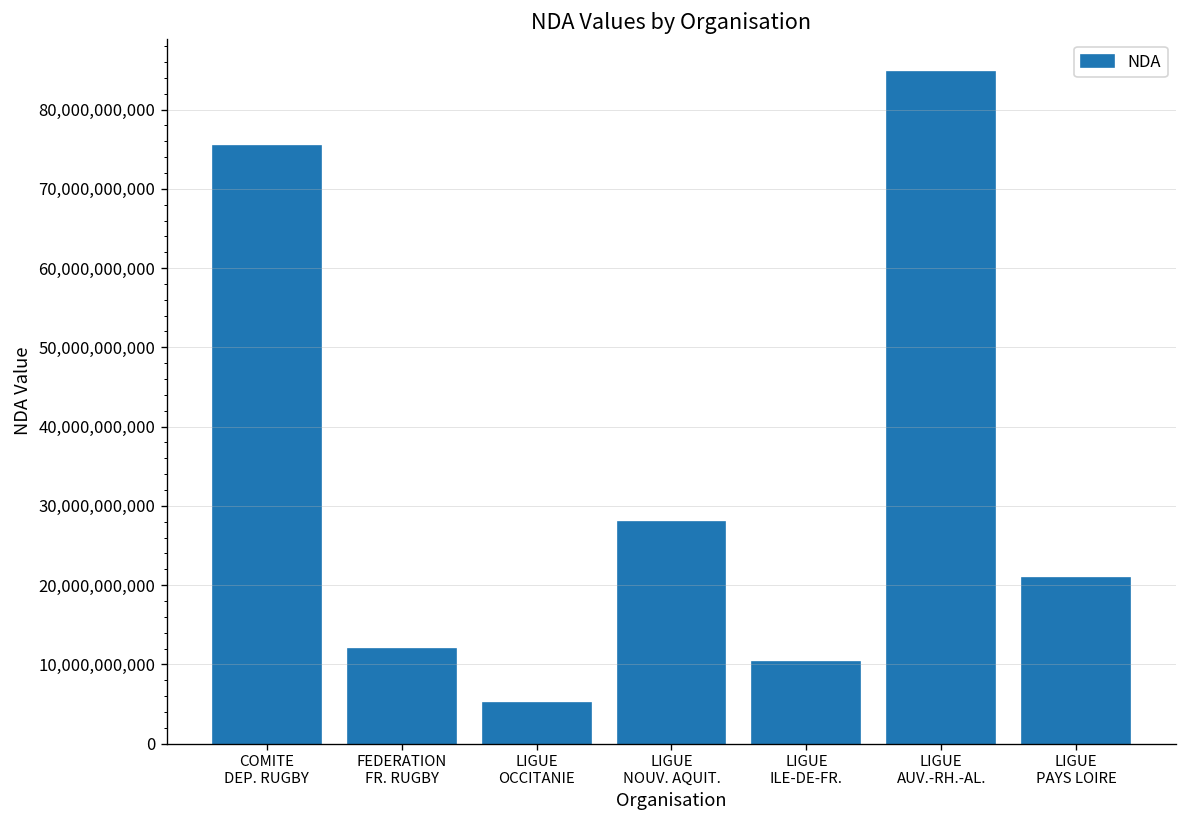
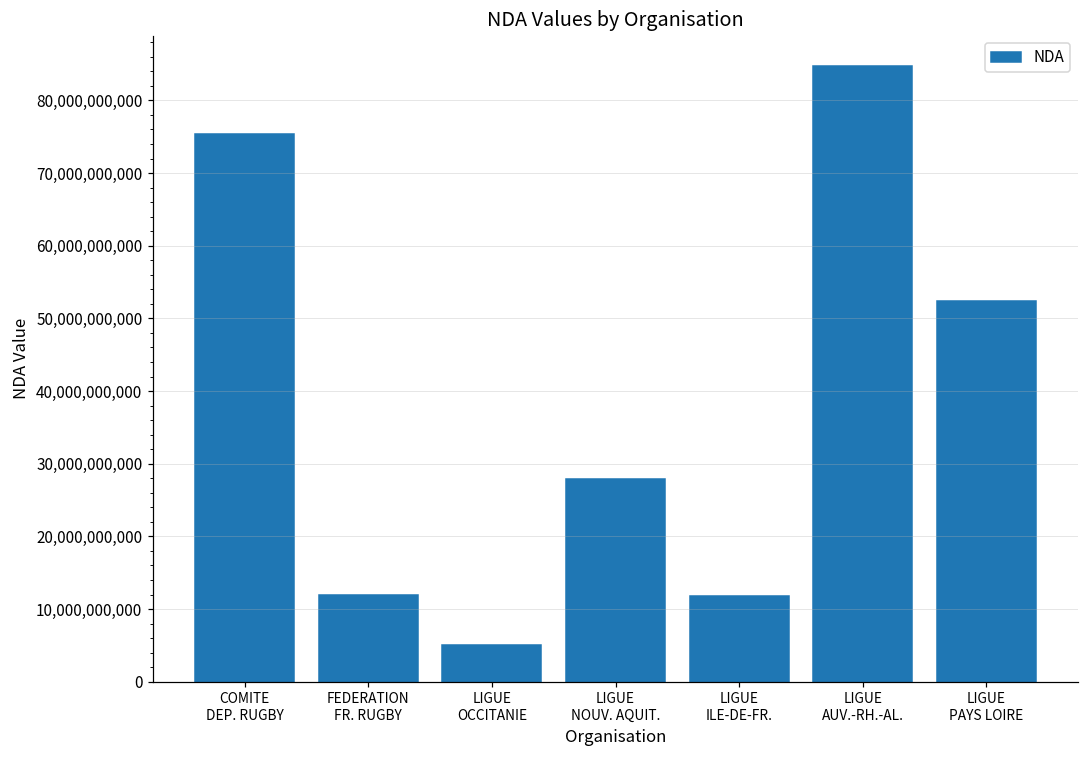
LIGUE ILE-DE-FR.: 10,000,000,000 -> 12,000,000,000
LIGUE PAYS LOIRE: 21,000,000,000 -> 52,000,000,000
